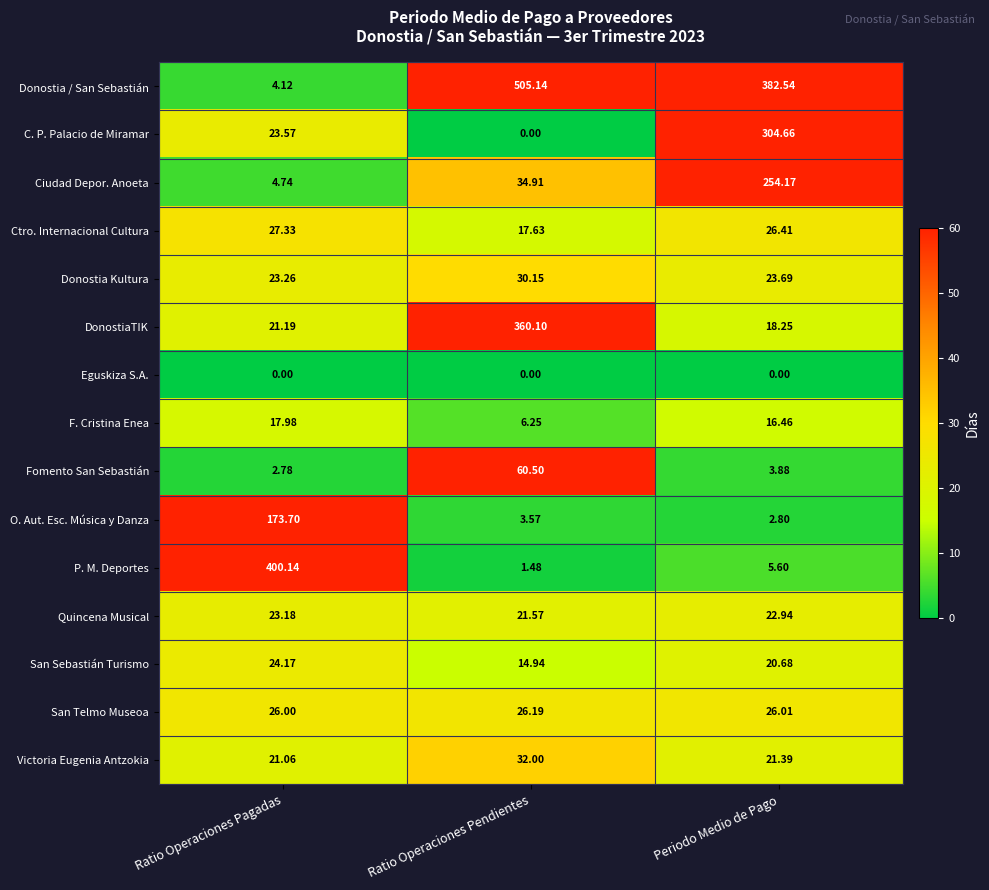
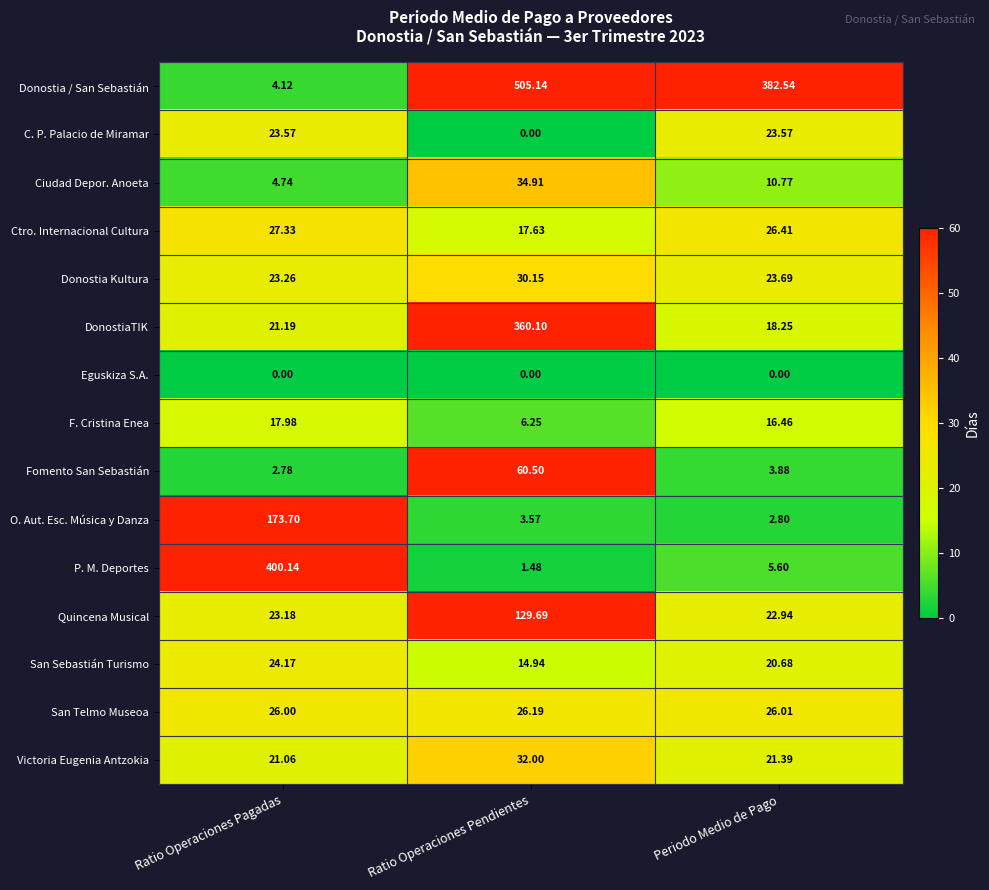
C. P. Palacio de Miramar, Periodo Medio de Pago: 304.66 -> 23.57
Ciudad Depor. Anoeta, Periodo Medio de Pago: 254.17 -> 10.77
Quincena Musical, Ratio Operaciones Pendientes: 21.57 -> 129.69
